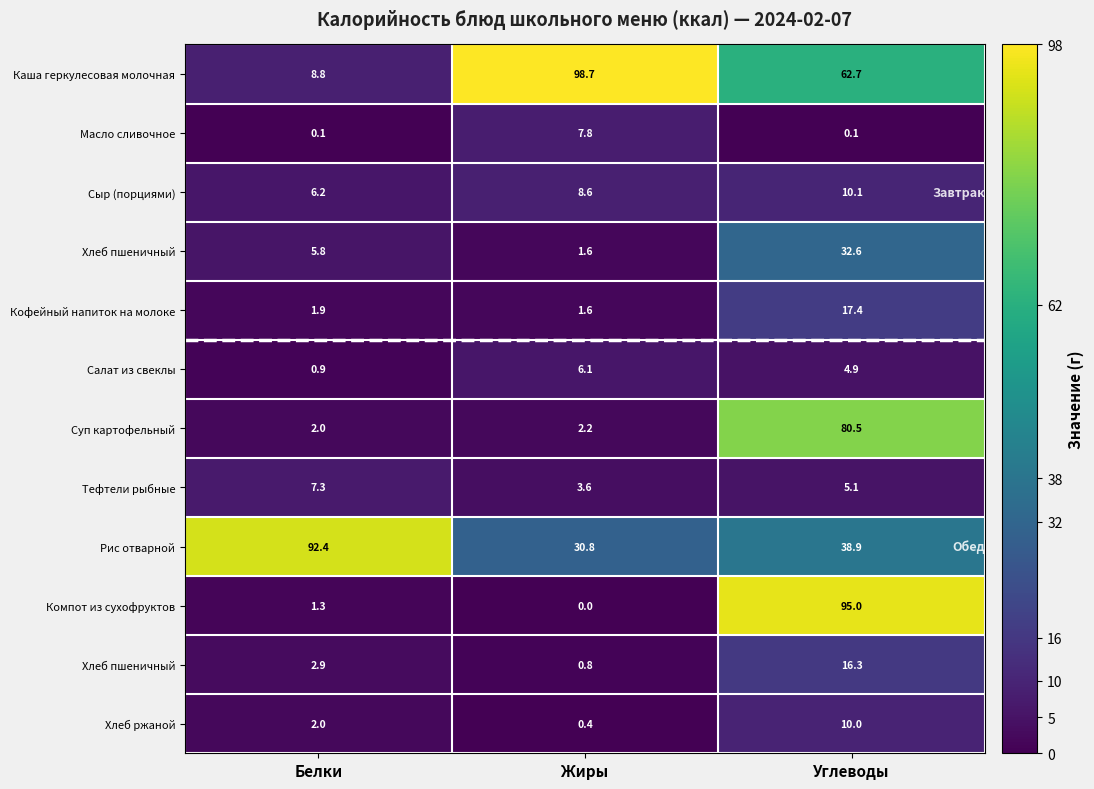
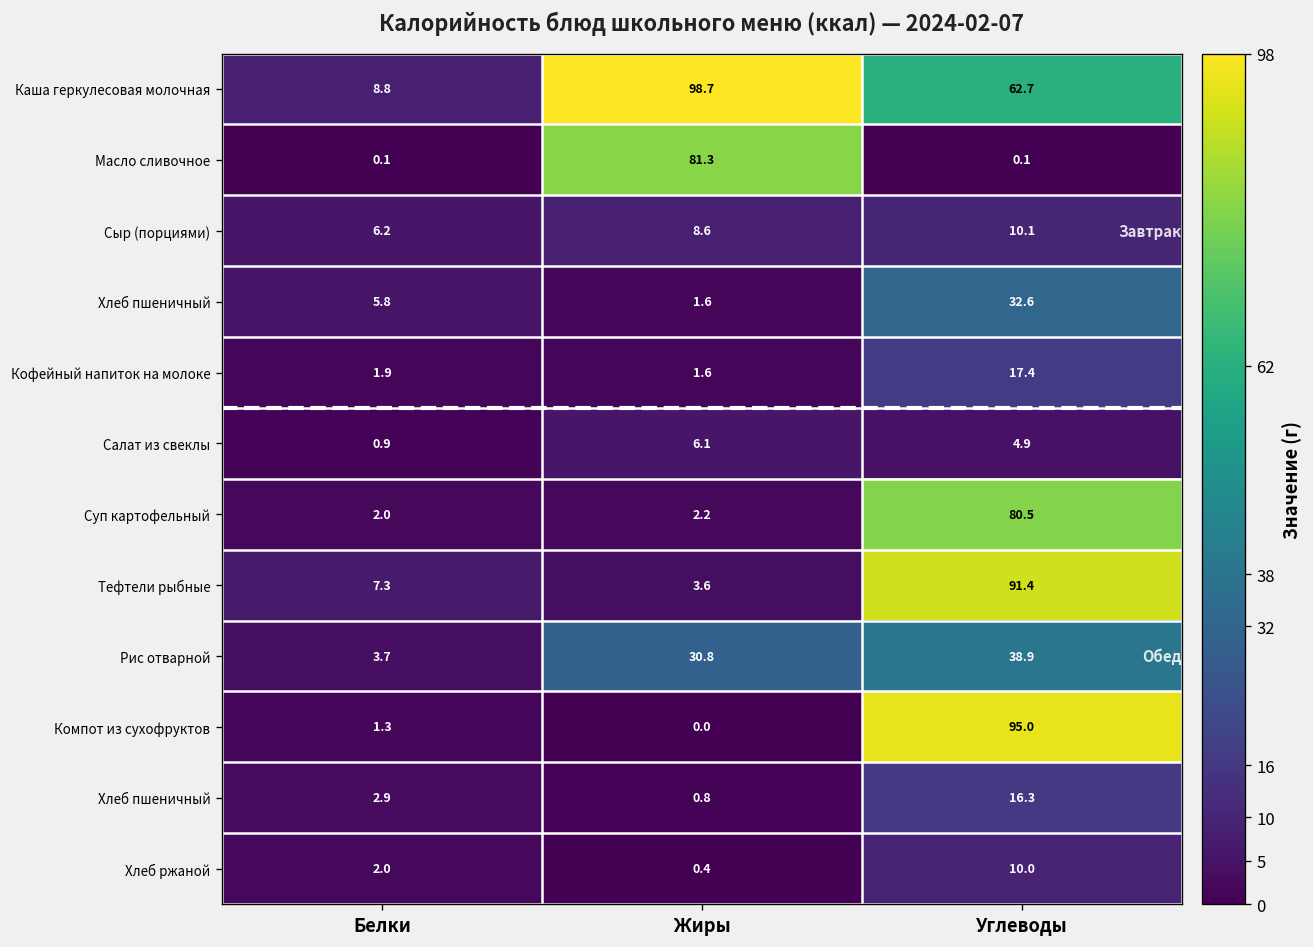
Масло сливочное, Жиры: 7.8 -> 81.3
Тефтели рыбные, Углеводы: 5.1 -> 91.4
Рис отварной, Белки: 92.4 -> 3.7
